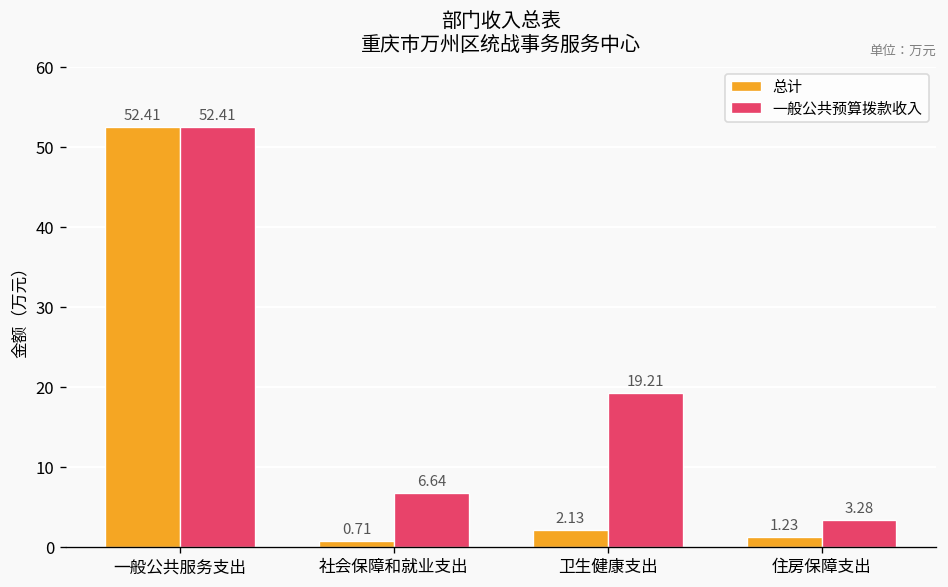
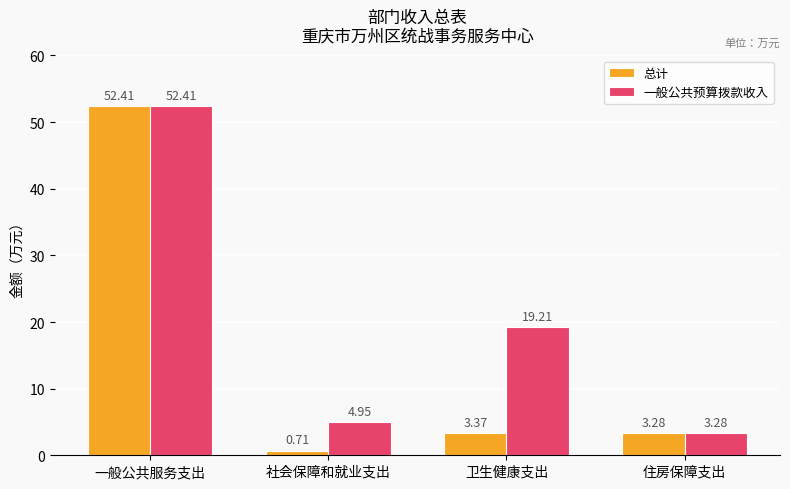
一般公共预算拨款收入, 社会保障和就业支出: 6.64 -> 4.95
总计, 卫生健康支出: 2.13 -> 3.37
总计, 住房保障支出: 1.23 -> 3.28
